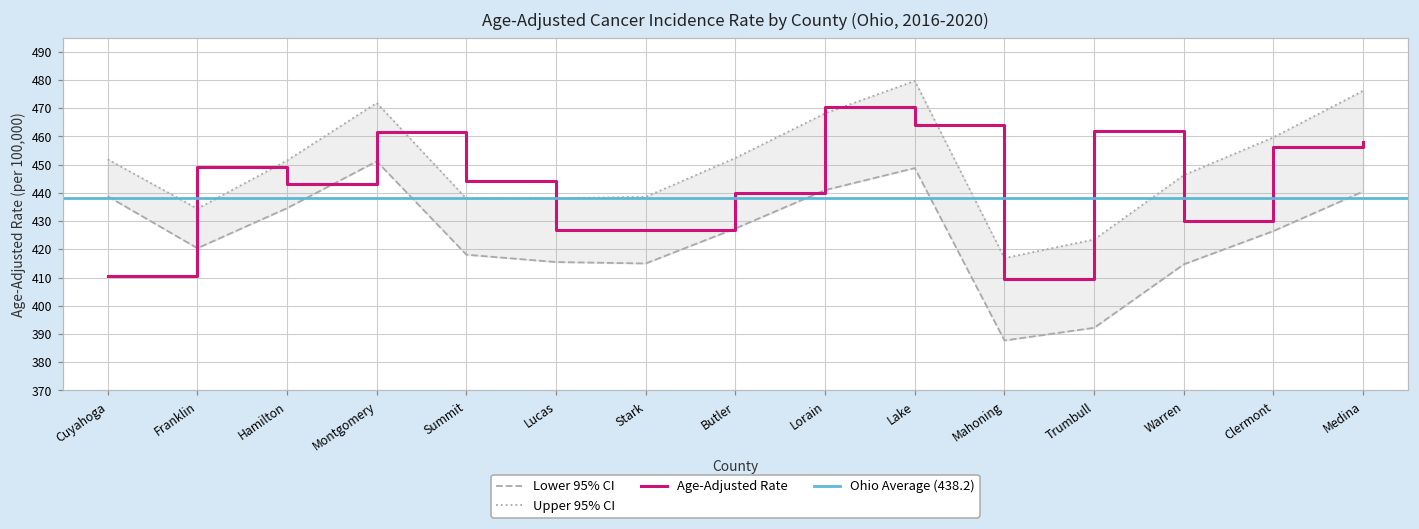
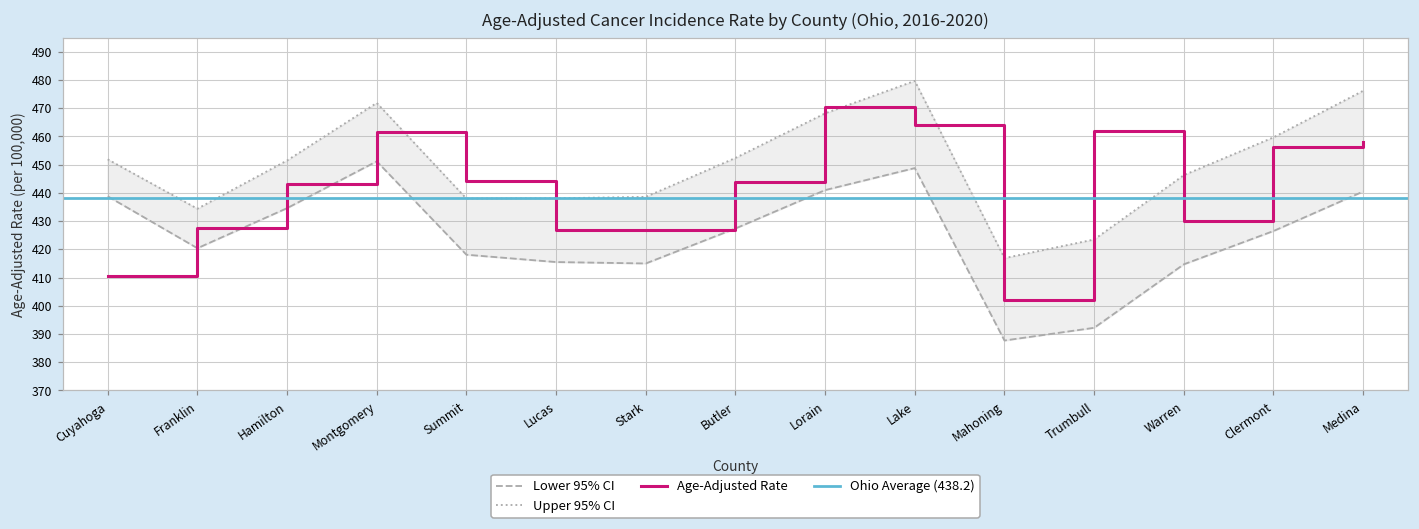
Age-Adjusted Rate, Franklin: 449 -> 427
Age-Adjusted Rate, Butler: 440 -> 444
Age-Adjusted Rate, Mahoning: 409 -> 402
